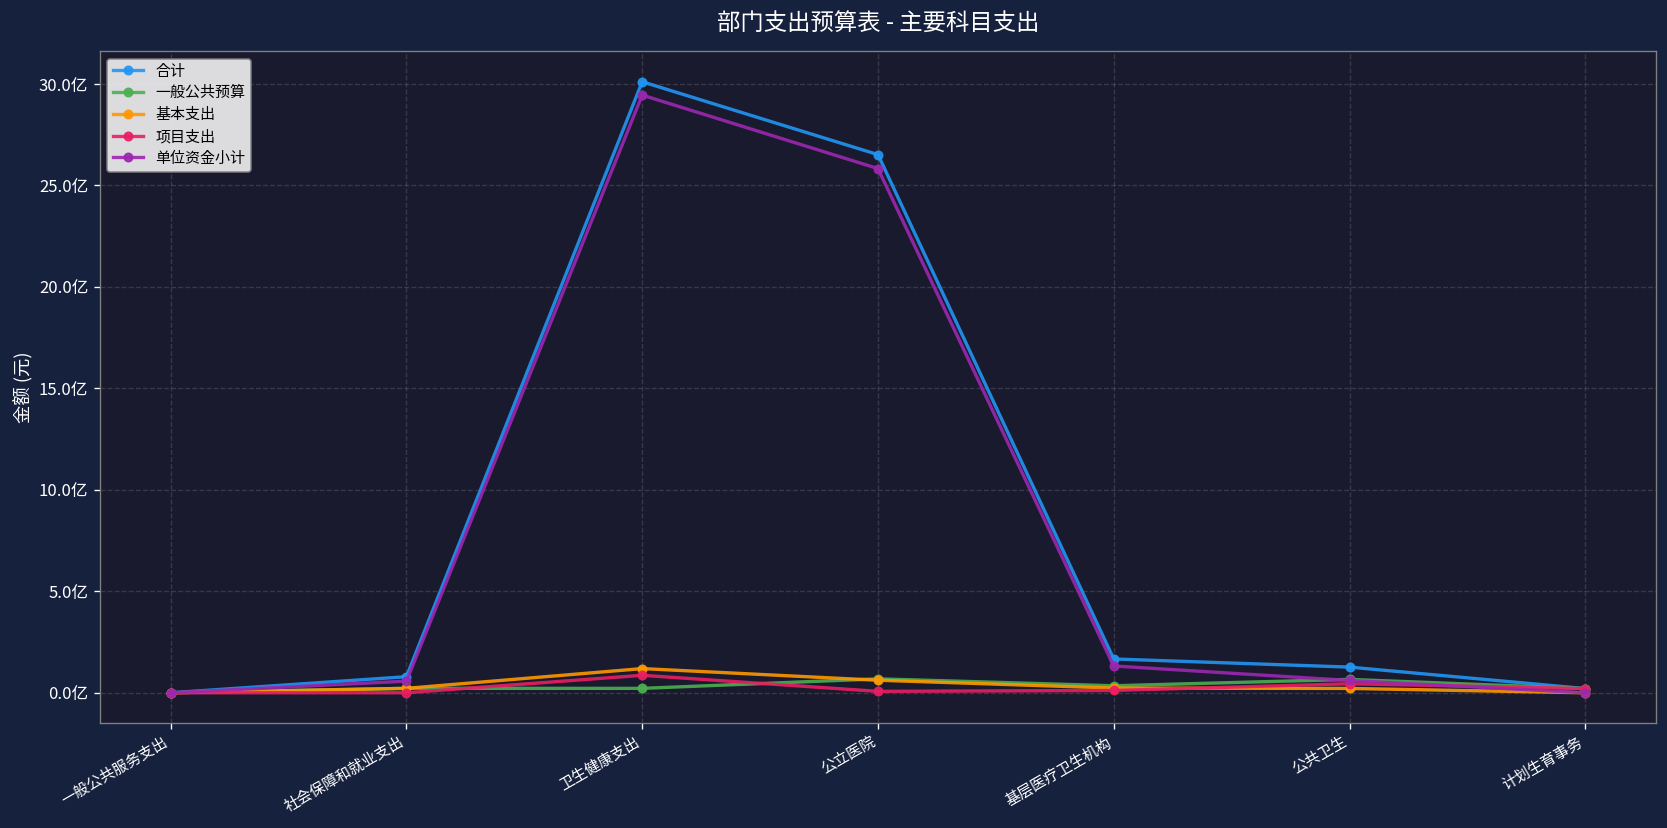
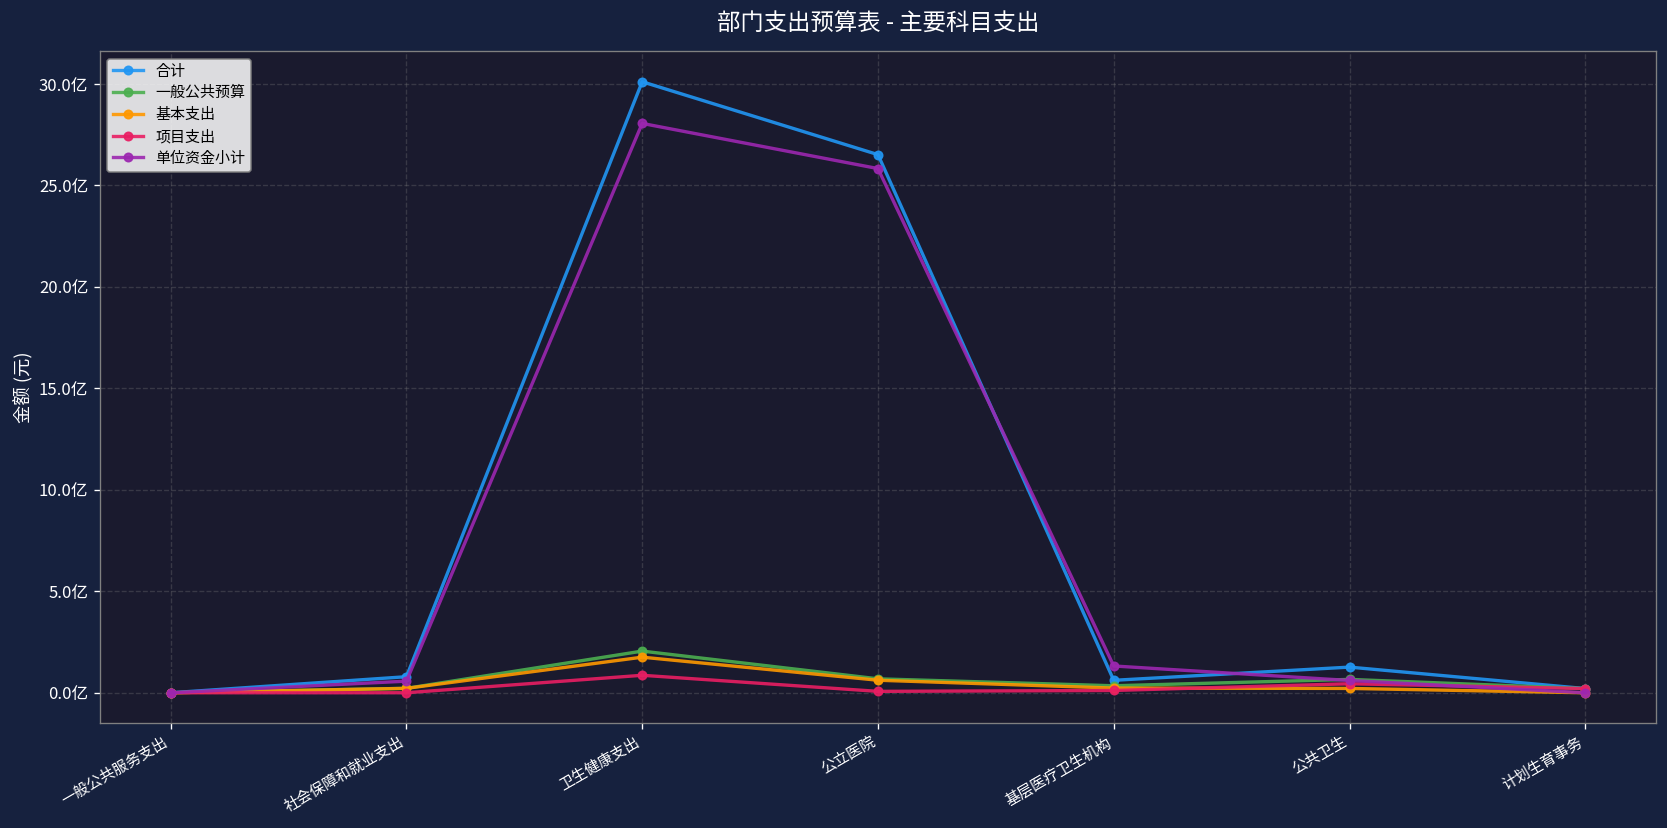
一般公共预算, 卫生健康支出: 0.2亿 -> 2.1亿
基本支出, 卫生健康支出: 1.2亿 -> 1.8亿
单位资金小计, 卫生健康支出: 29.5亿 -> 28.1亿
合计, 基层医疗卫生机构: 1.7亿 -> 0.6亿
